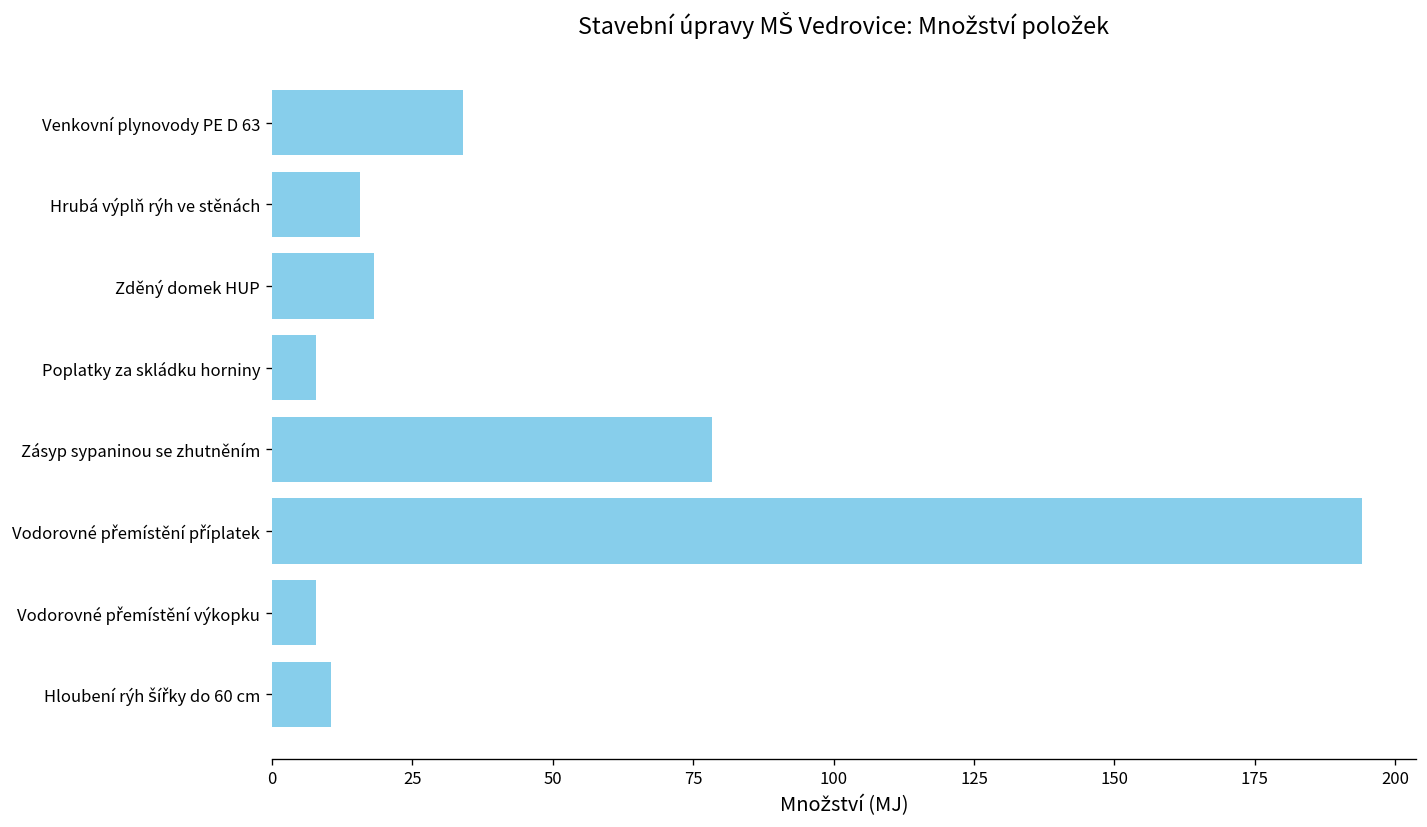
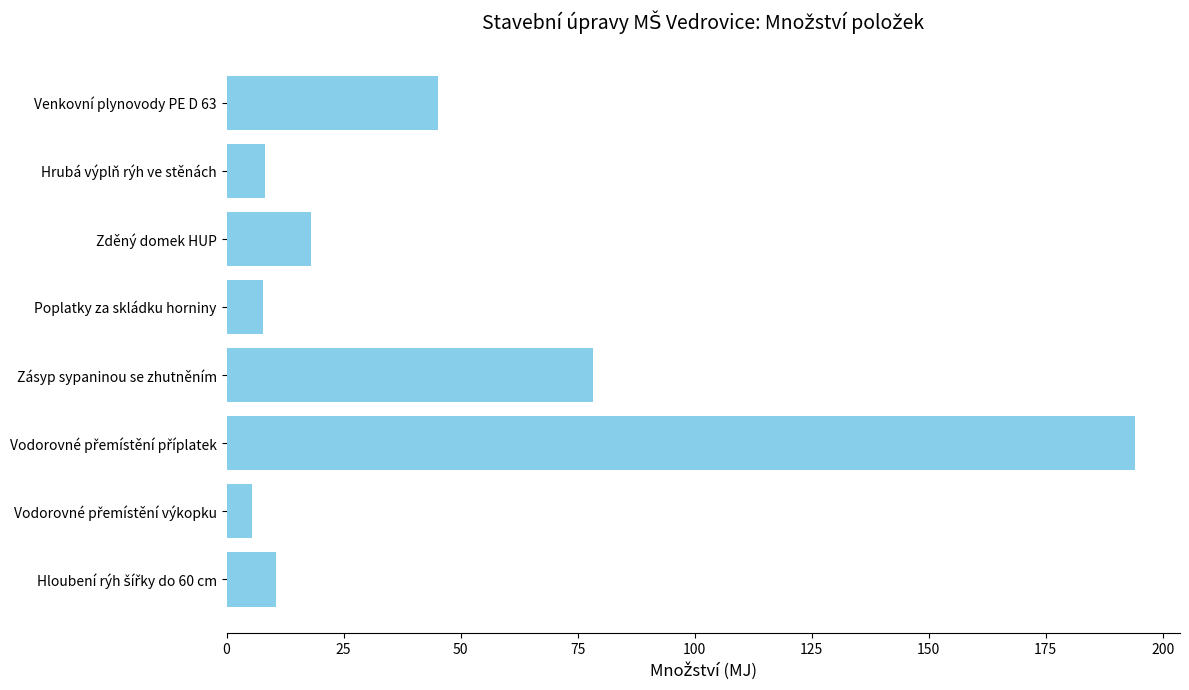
Venkovní plynovody PE D 63: 34 -> 45
Hrubá výplň rýh ve stěnách: 16 -> 8
Vodorovné přemístění výkopku: 8 -> 6
